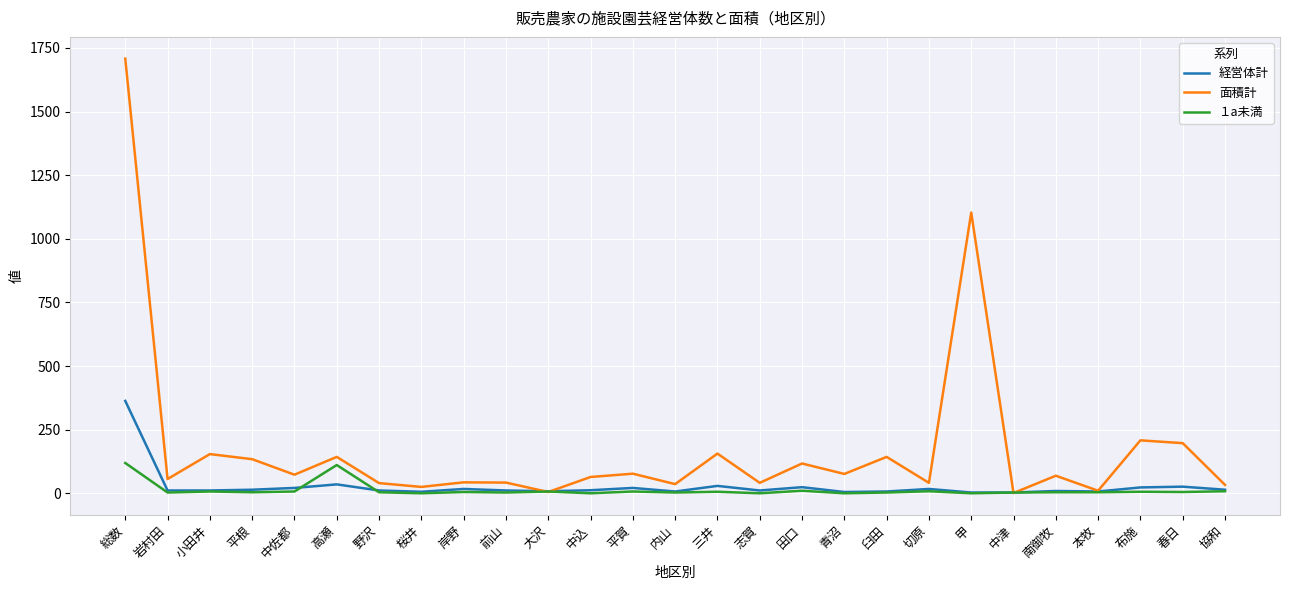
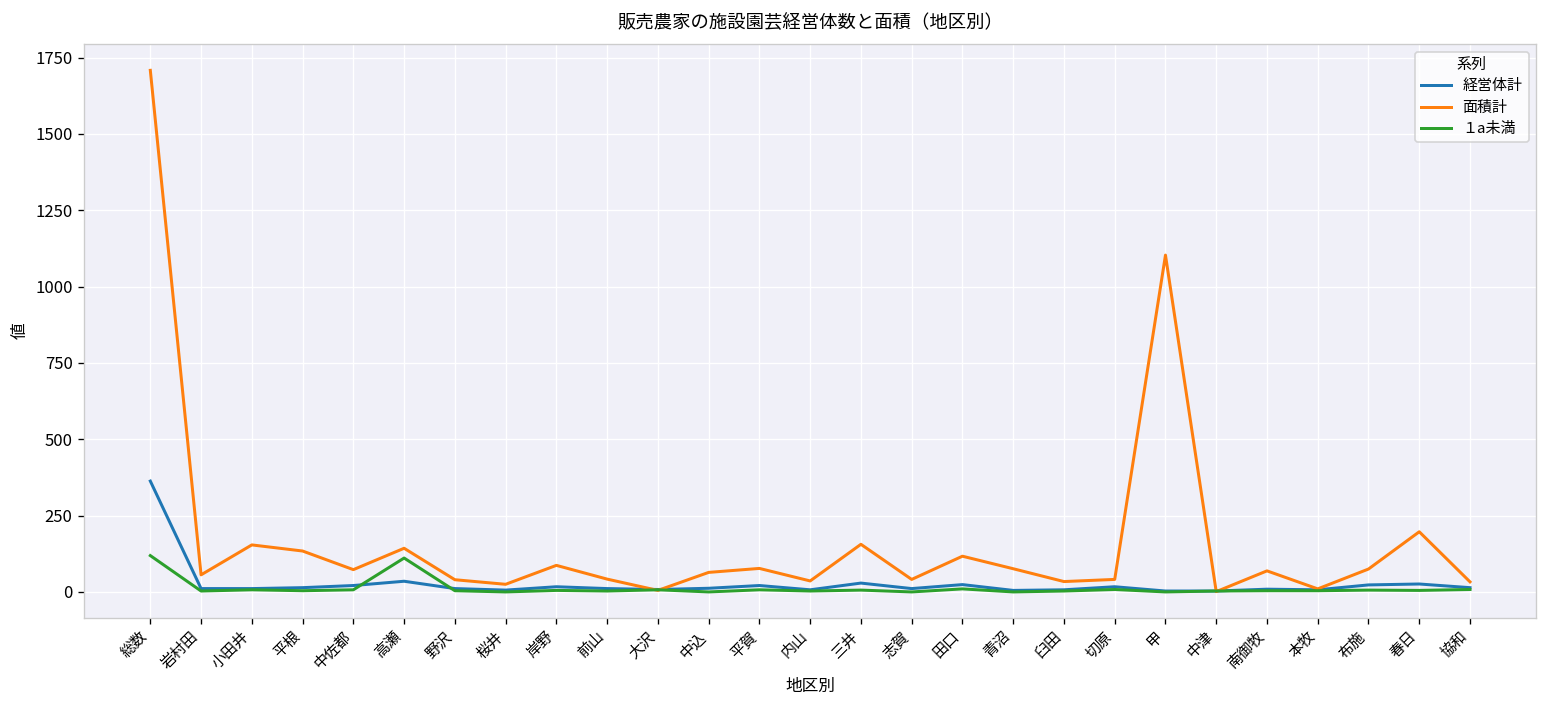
面積計, 岸野: 40 -> 90
面積計, 臼田: 140 -> 30
面積計, 布施: 210 -> 80
